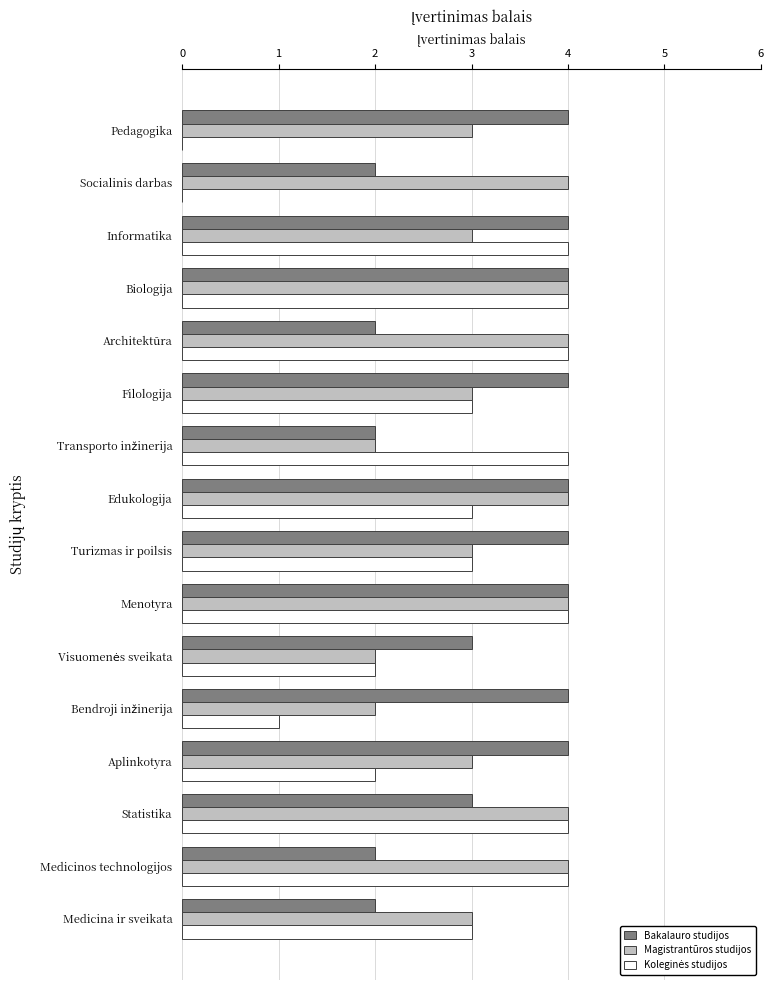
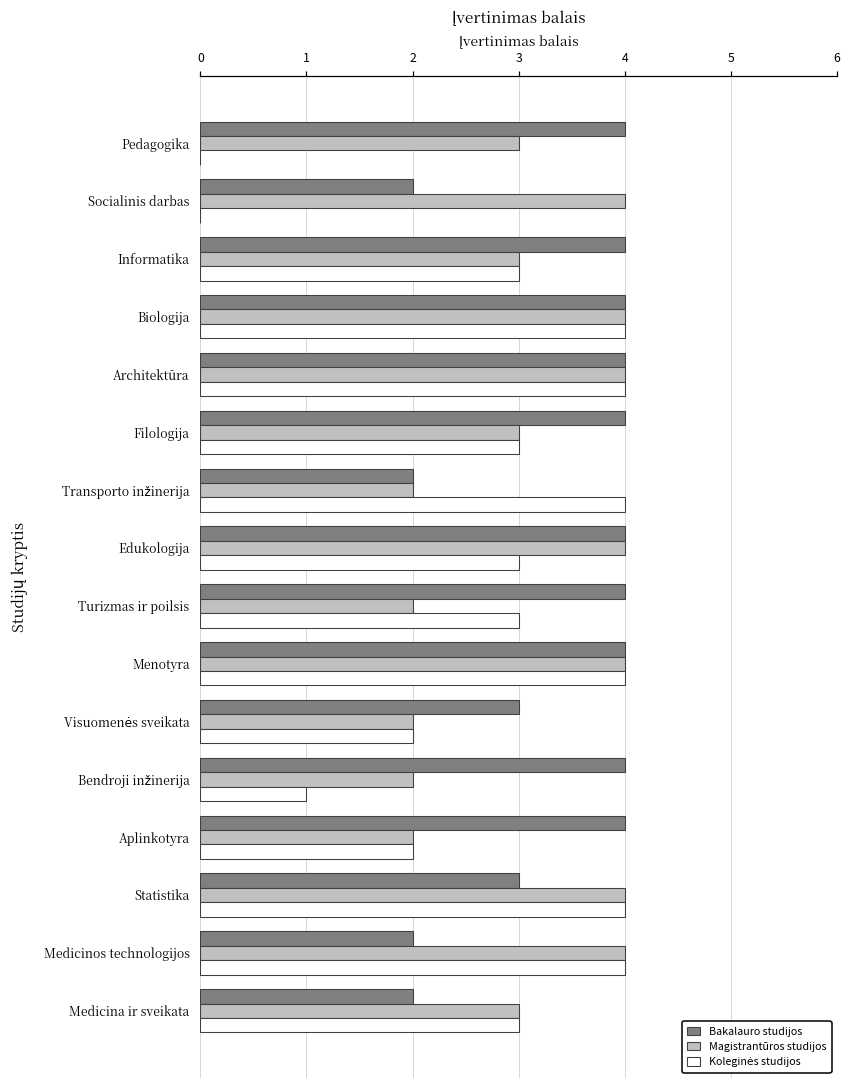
Koleginės studijos, Informatika: 4 -> 3
Bakalauro studijos, Architektūra: 2 -> 4
Magistrantūros studijos, Turizmas ir poilsis: 3 -> 2
Magistrantūros studijos, Aplinkotyra: 3 -> 2
